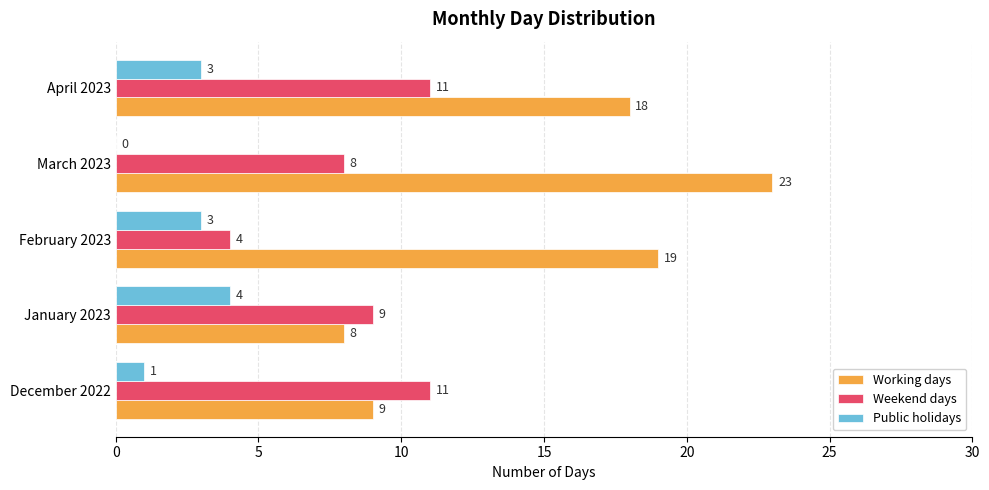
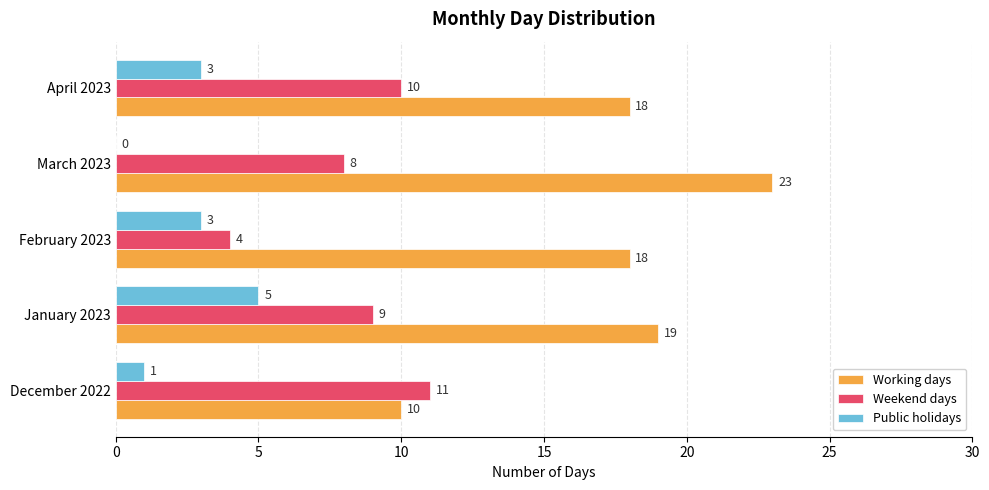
Weekend days, April 2023: 11 -> 10
Working days, February 2023: 19 -> 18
Public holidays, January 2023: 4 -> 5
Working days, January 2023: 8 -> 19
Working days, December 2022: 9 -> 10
